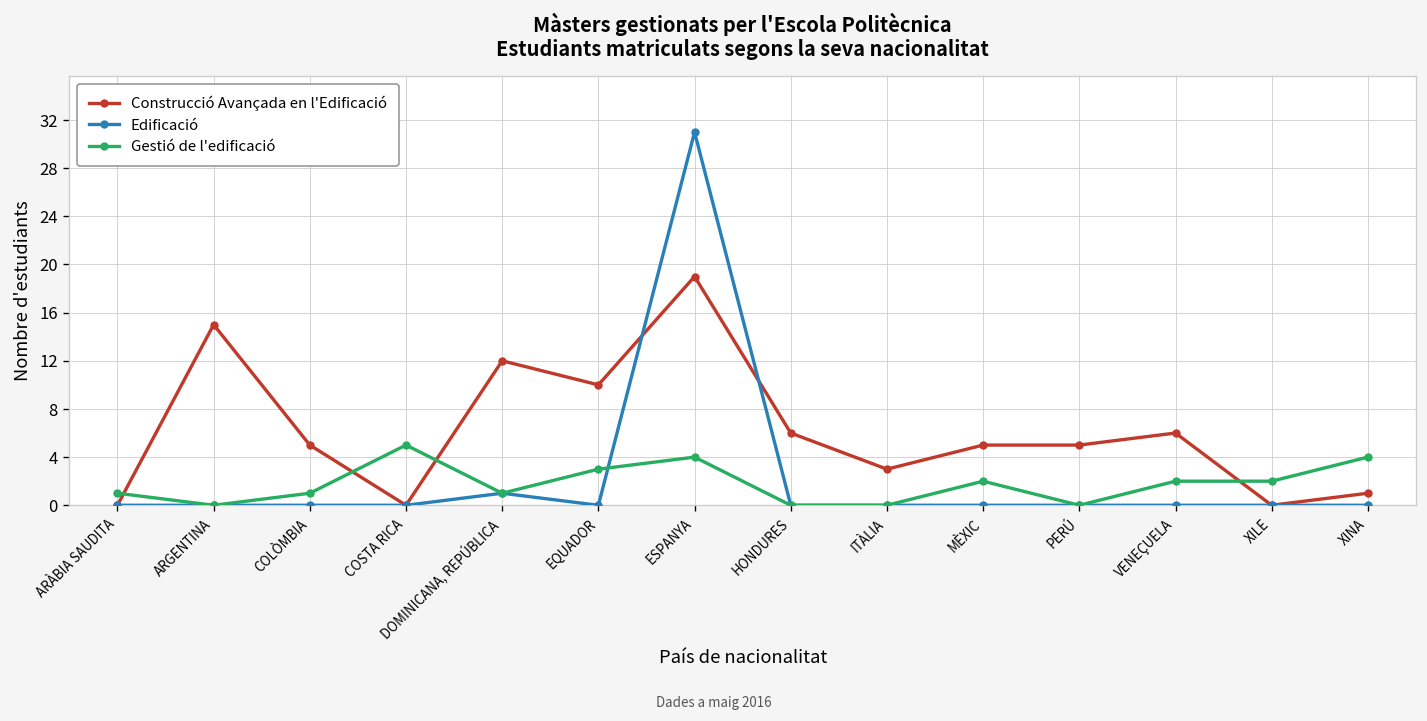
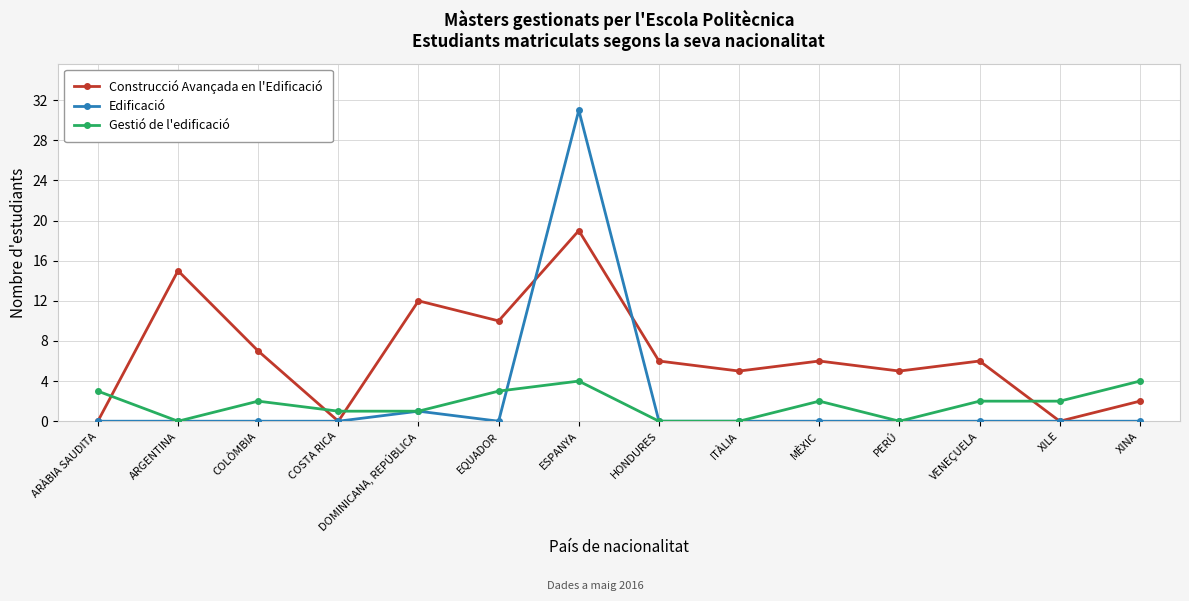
Gestió de l'edificació, ARÀBIA SAUDITA: 1 -> 3
Construcció Avançada en l'Edificació, COLÒMBIA: 5 -> 7
Gestió de l'edificació, COLÒMBIA: 1 -> 2
Gestió de l'edificació, COSTA RICA: 5 -> 1
Construcció Avançada en l'Edificació, ITÀLIA: 3 -> 5
Construcció Avançada en l'Edificació, MÈXIC: 5 -> 6
Construcció Avançada en l'Edificació, XINA: 1 -> 2
